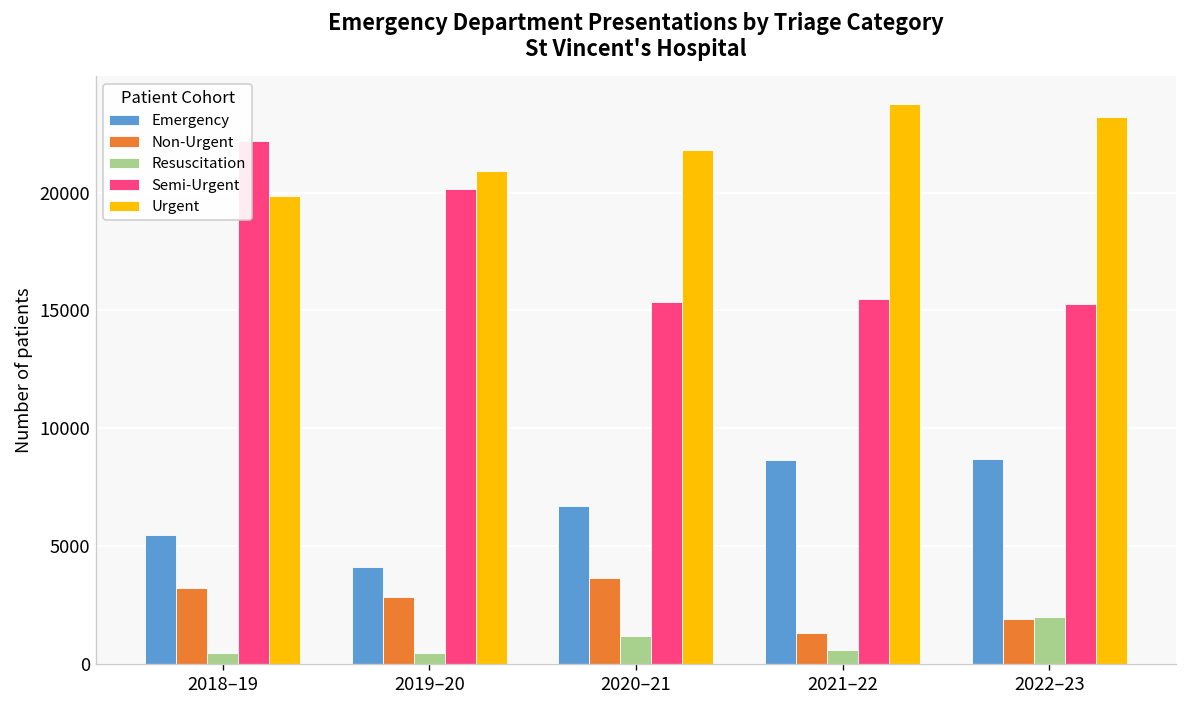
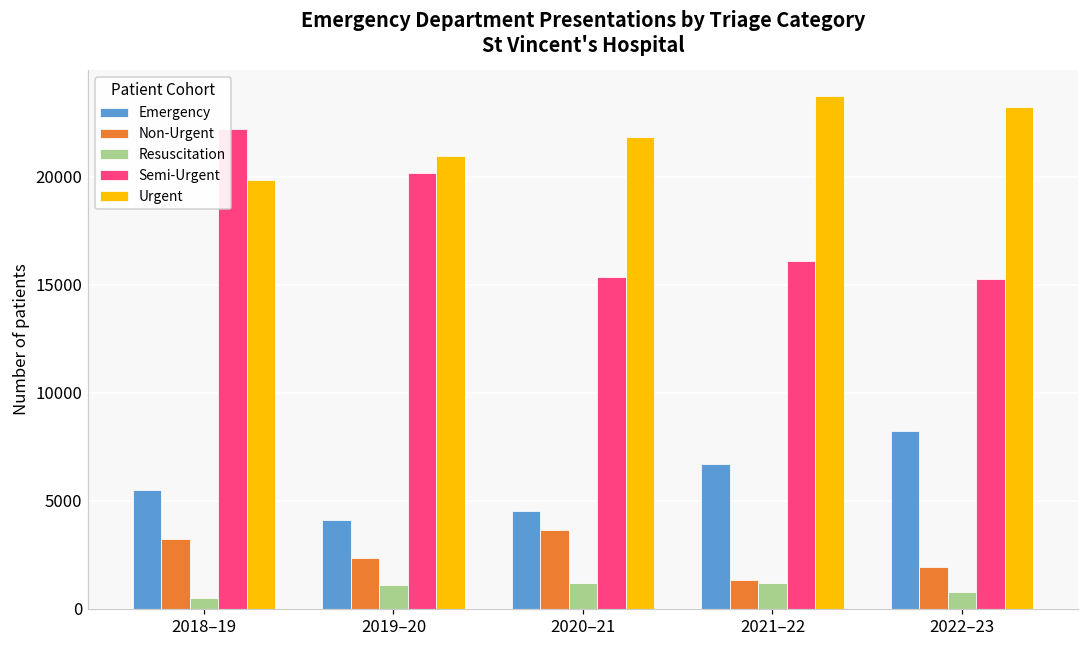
Non-Urgent, 2019–20: 2800 -> 2400
Resuscitation, 2019–20: 500 -> 1100
Emergency, 2020–21: 6700 -> 4500
Emergency, 2021–22: 8700 -> 6700
Resuscitation, 2021–22: 600 -> 1200
Semi-Urgent, 2021–22: 15500 -> 16100
Emergency, 2022–23: 8700 -> 8200
Resuscitation, 2022–23: 2000 -> 800
